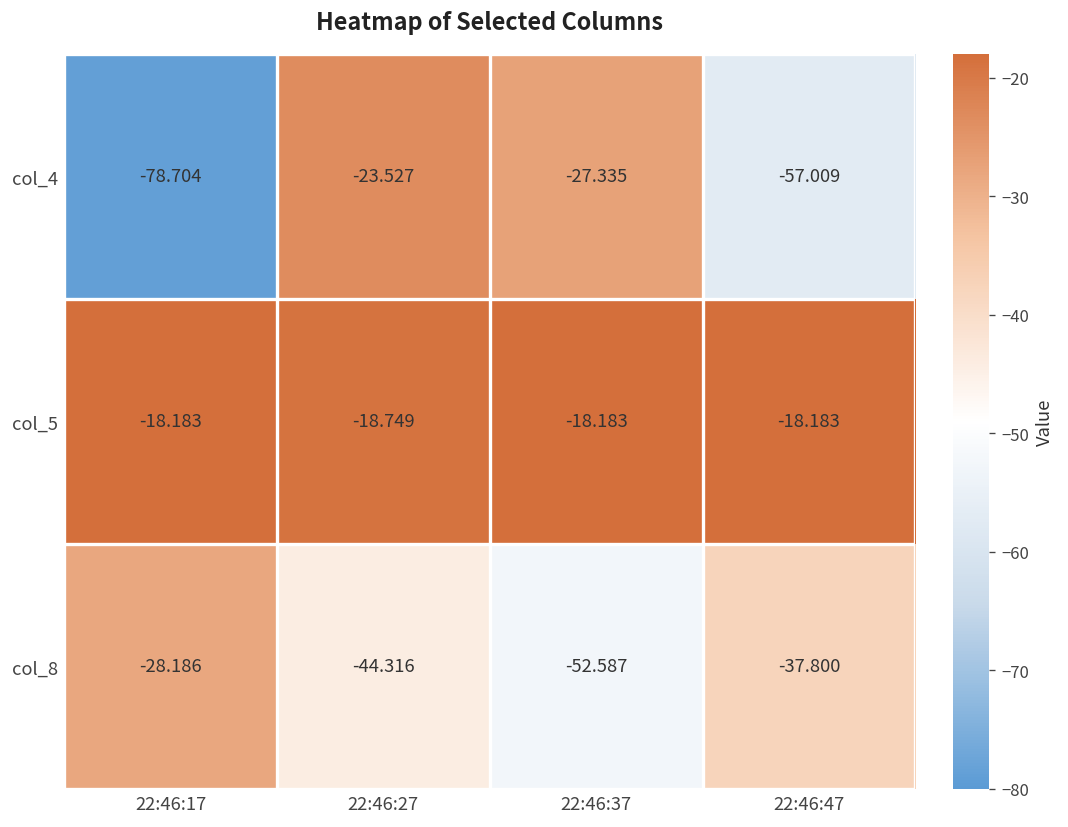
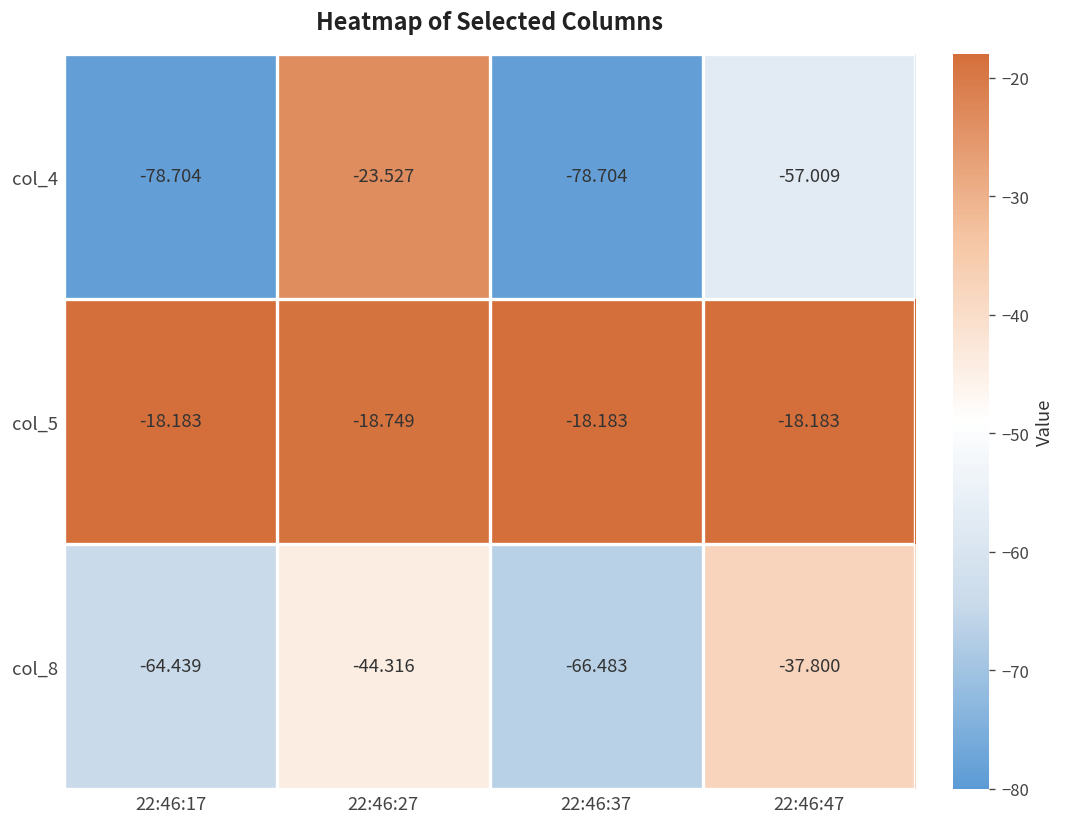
col_4, 22:46:37: -27.335 -> -78.704
col_8, 22:46:17: -28.186 -> -64.439
col_8, 22:46:37: -52.587 -> -66.483
